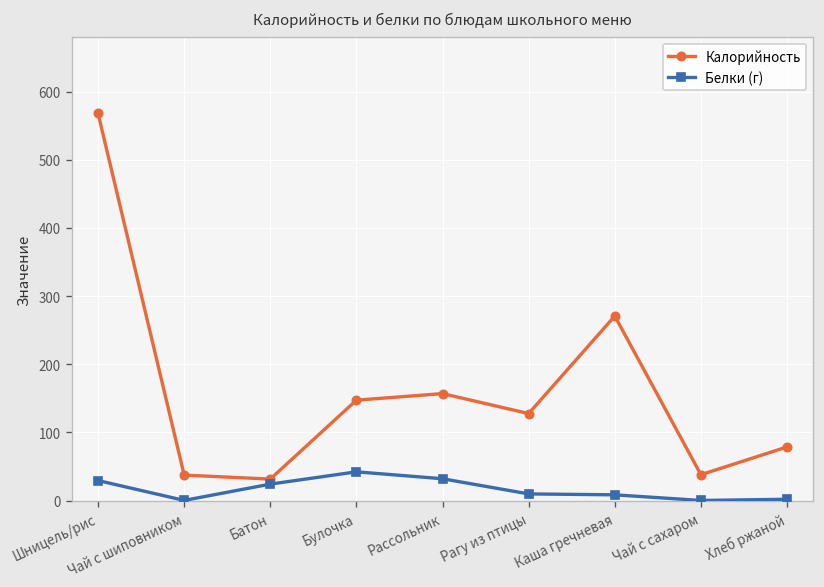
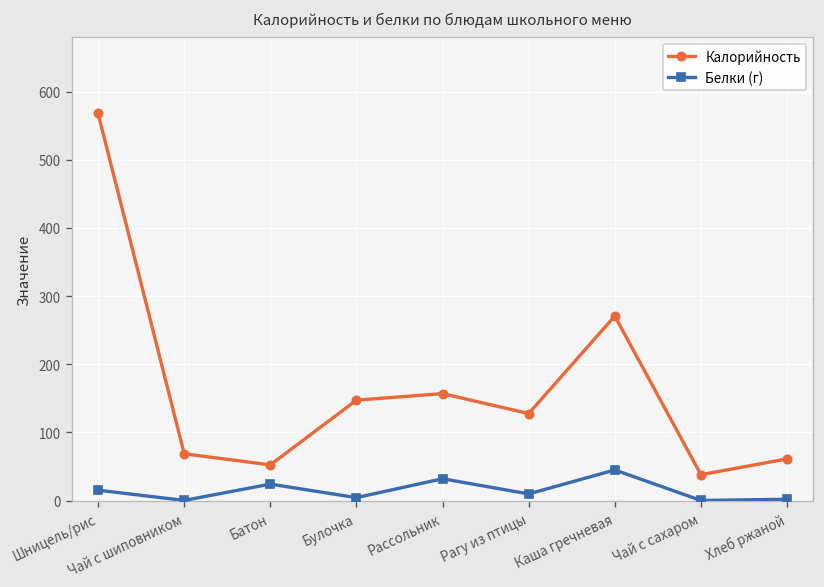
Белки (г), Шницель/рис: 30 -> 20
Калорийность, Чай с шиповником: 40 -> 70
Калорийность, Батон: 30 -> 50
Белки (г), Булочка: 40 -> 0
Белки (г), Каша гречневая: 10 -> 40
Калорийность, Хлеб ржаной: 80 -> 60
